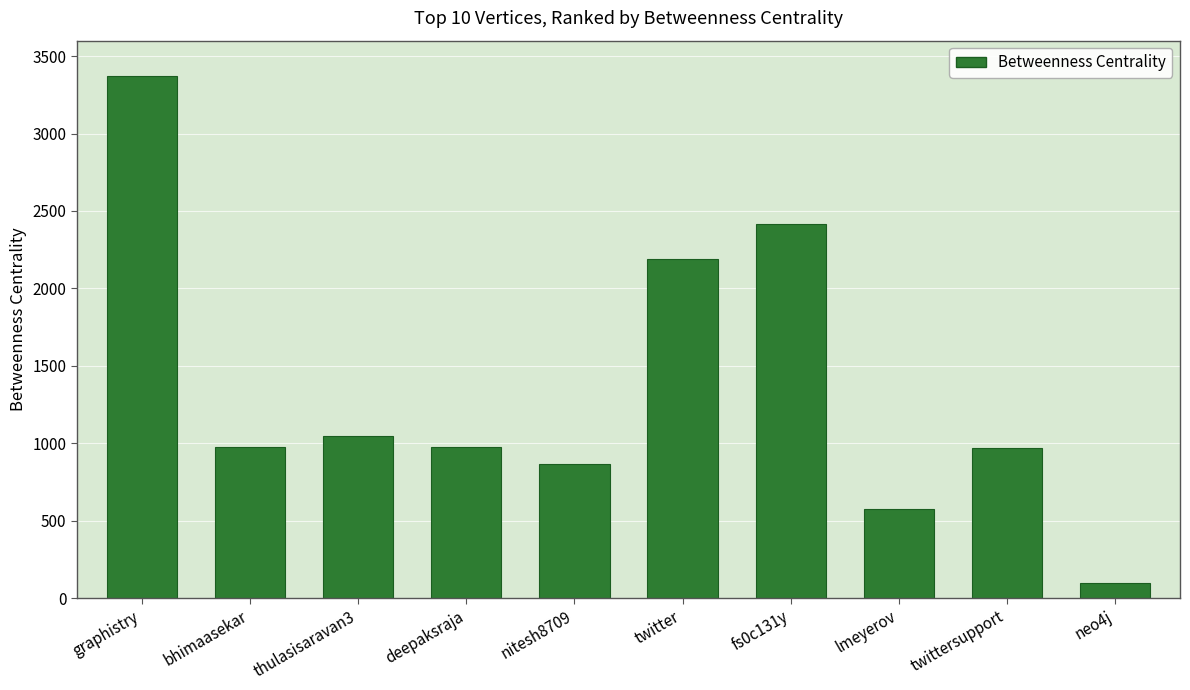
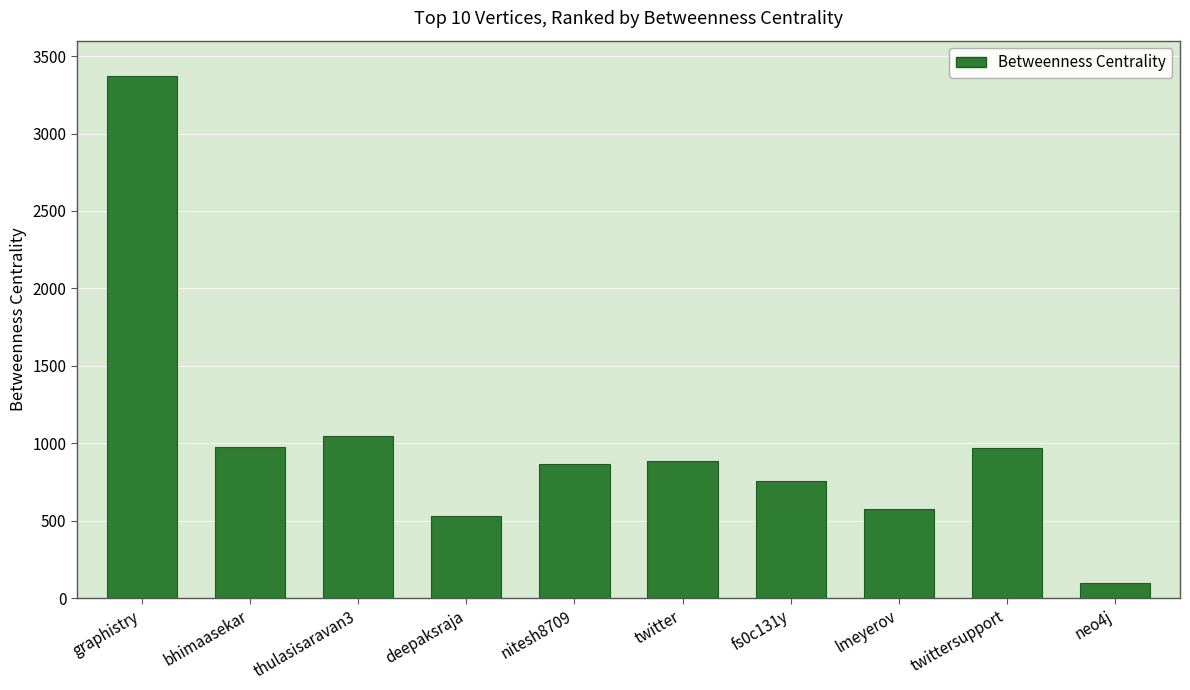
deepaksraja: 970 -> 530
twitter: 2190 -> 880
fs0c131y: 2410 -> 760
